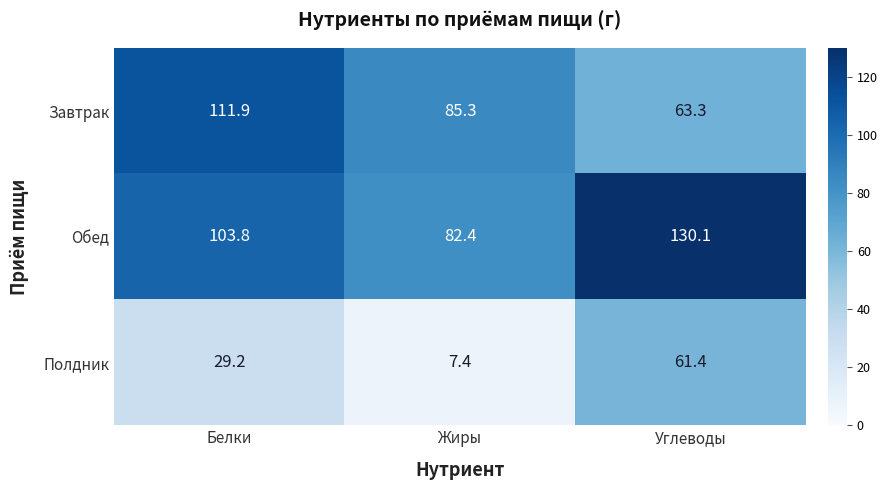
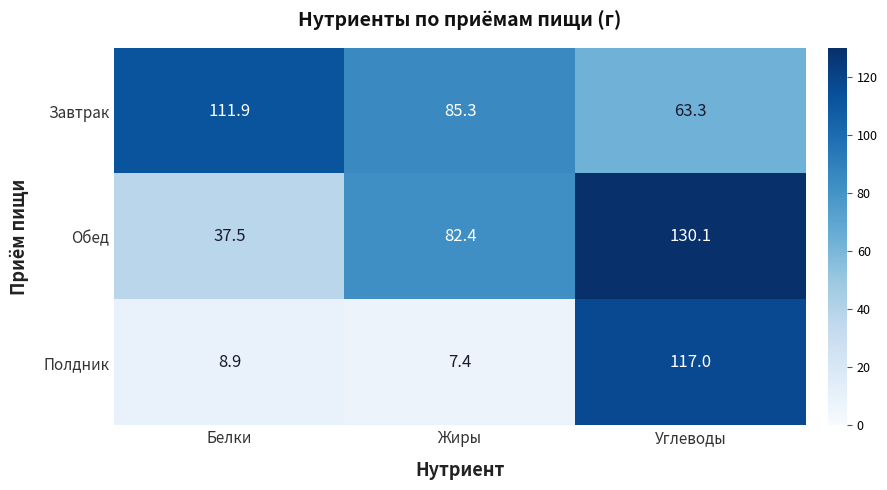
Обед, Белки: 103.8 -> 37.5
Полдник, Белки: 29.2 -> 8.9
Полдник, Углеводы: 61.4 -> 117.0
